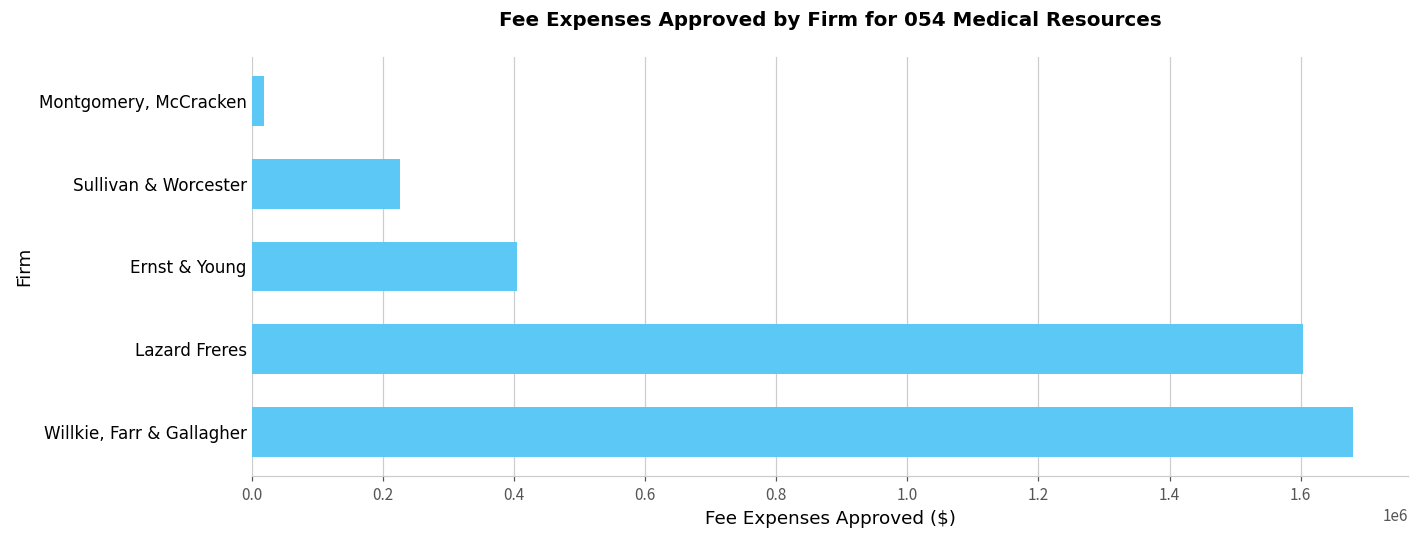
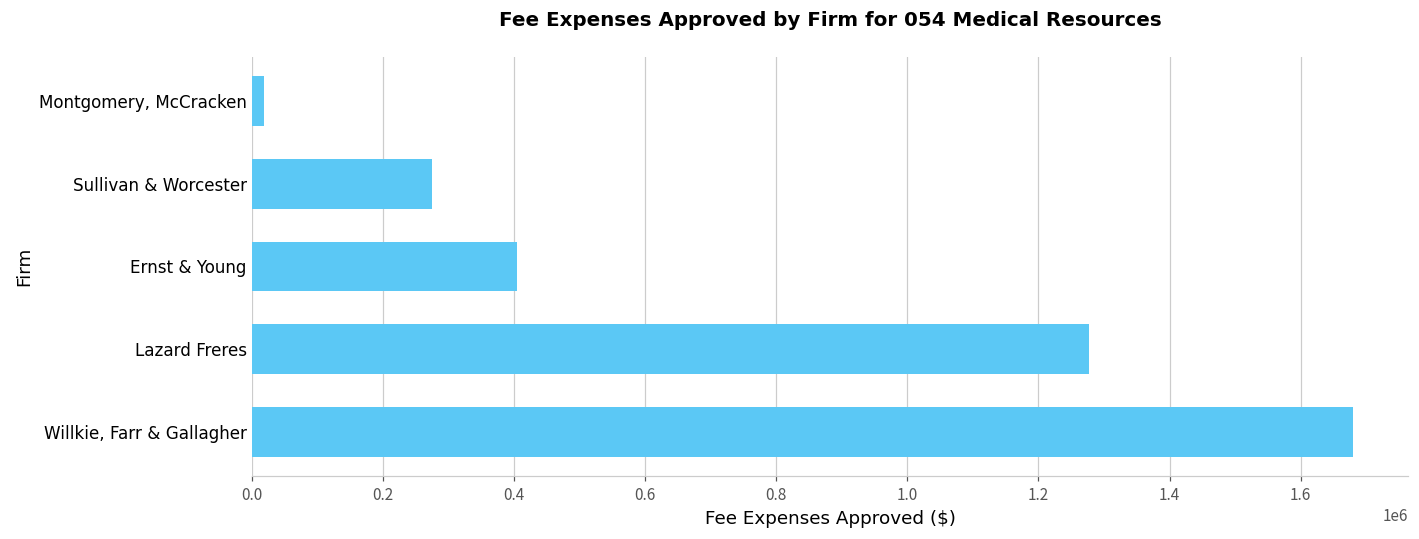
Sullivan & Worcester: 230000 -> 270000
Lazard Freres: 1600000 -> 1280000
